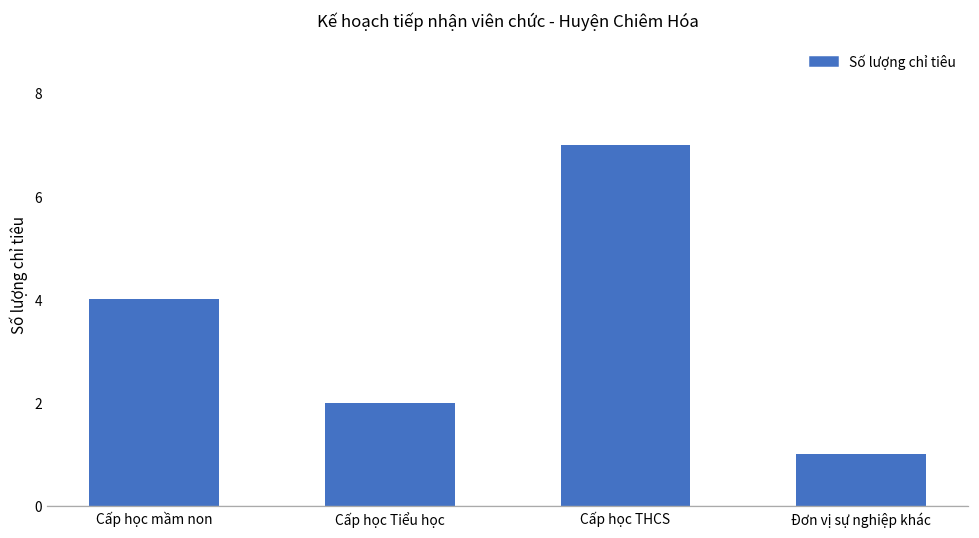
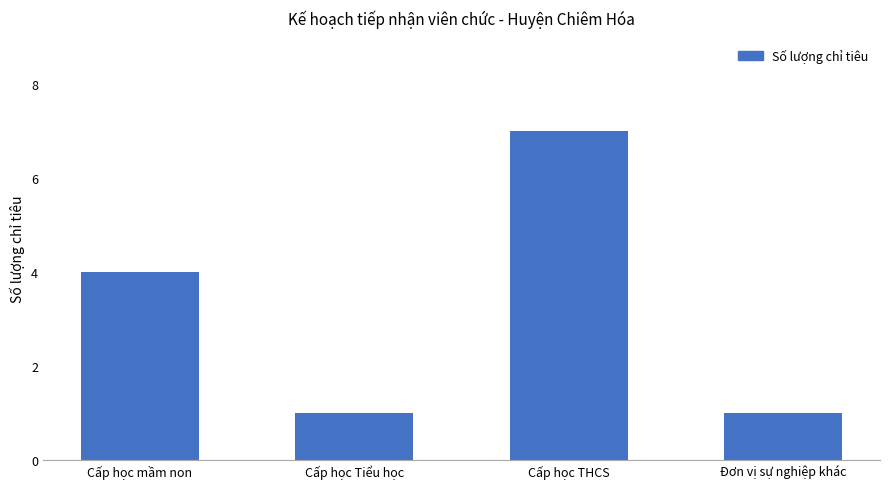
Cấp học Tiểu học: 2 -> 1
